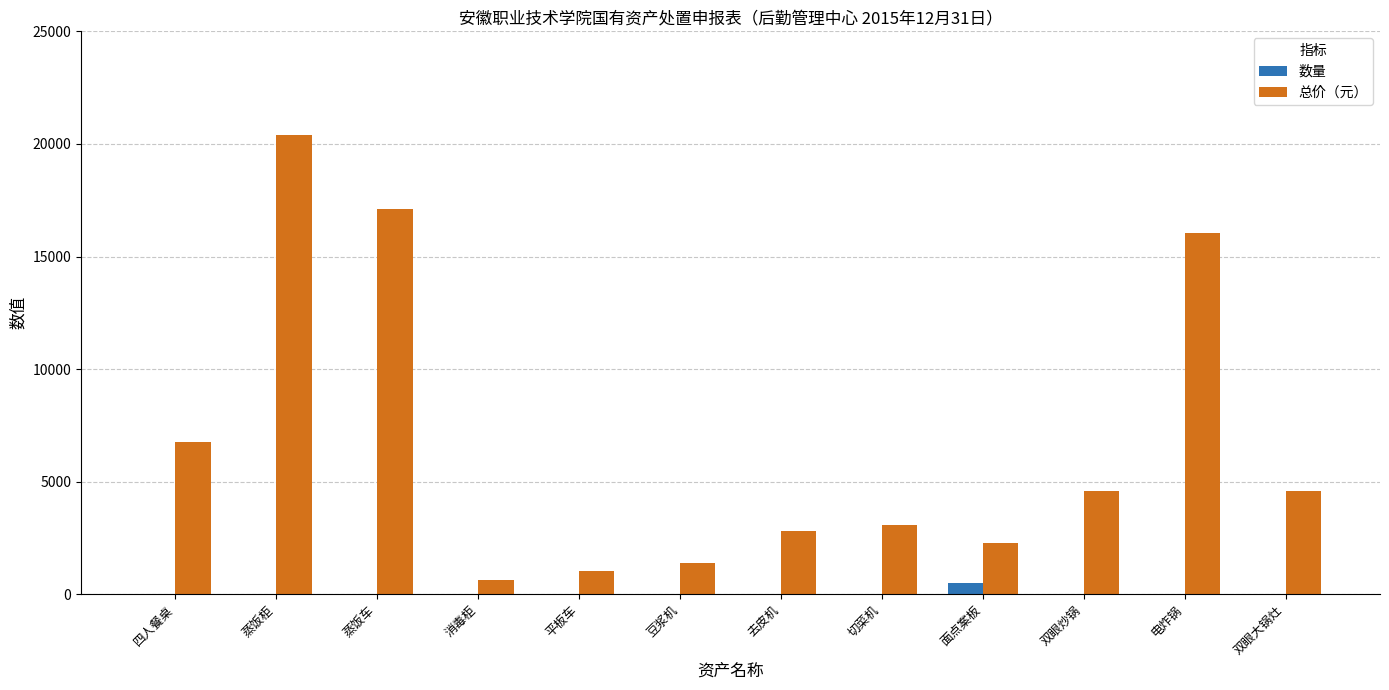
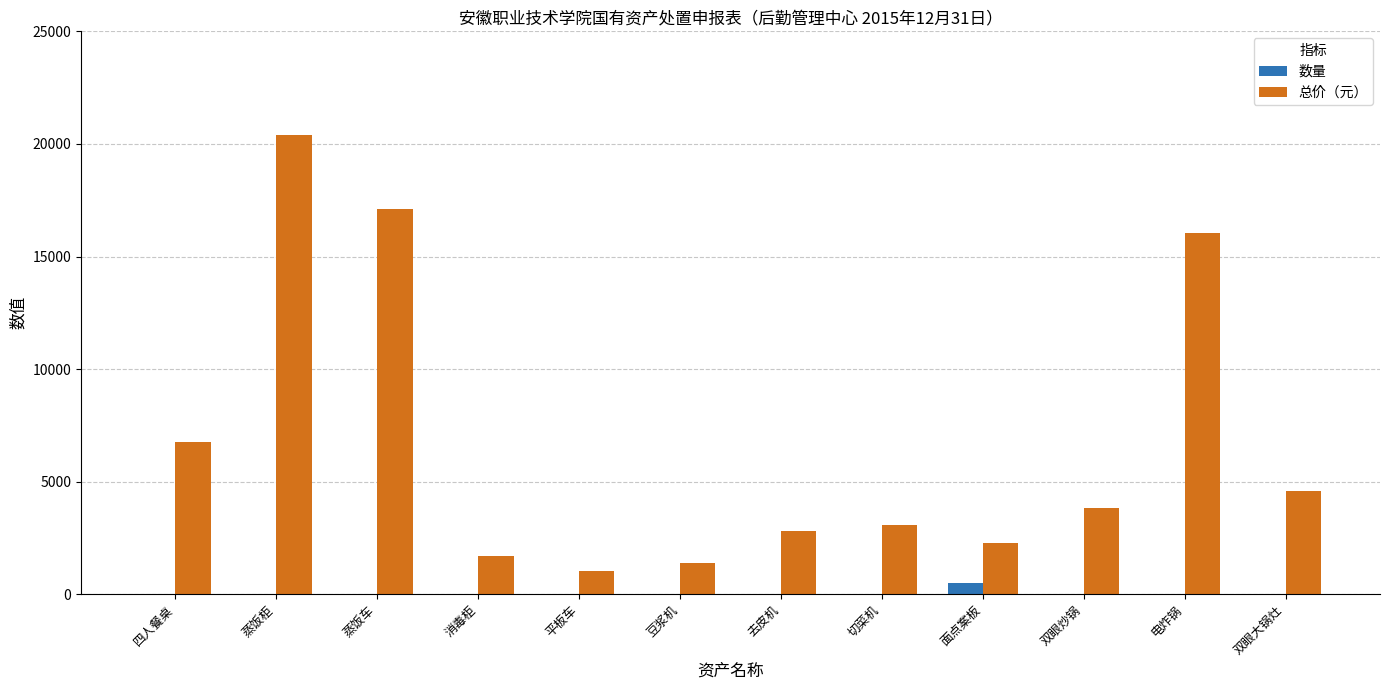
总价（元）, 消毒柜: 600 -> 1700
总价（元）, 双眼炒锅: 4600 -> 3900
